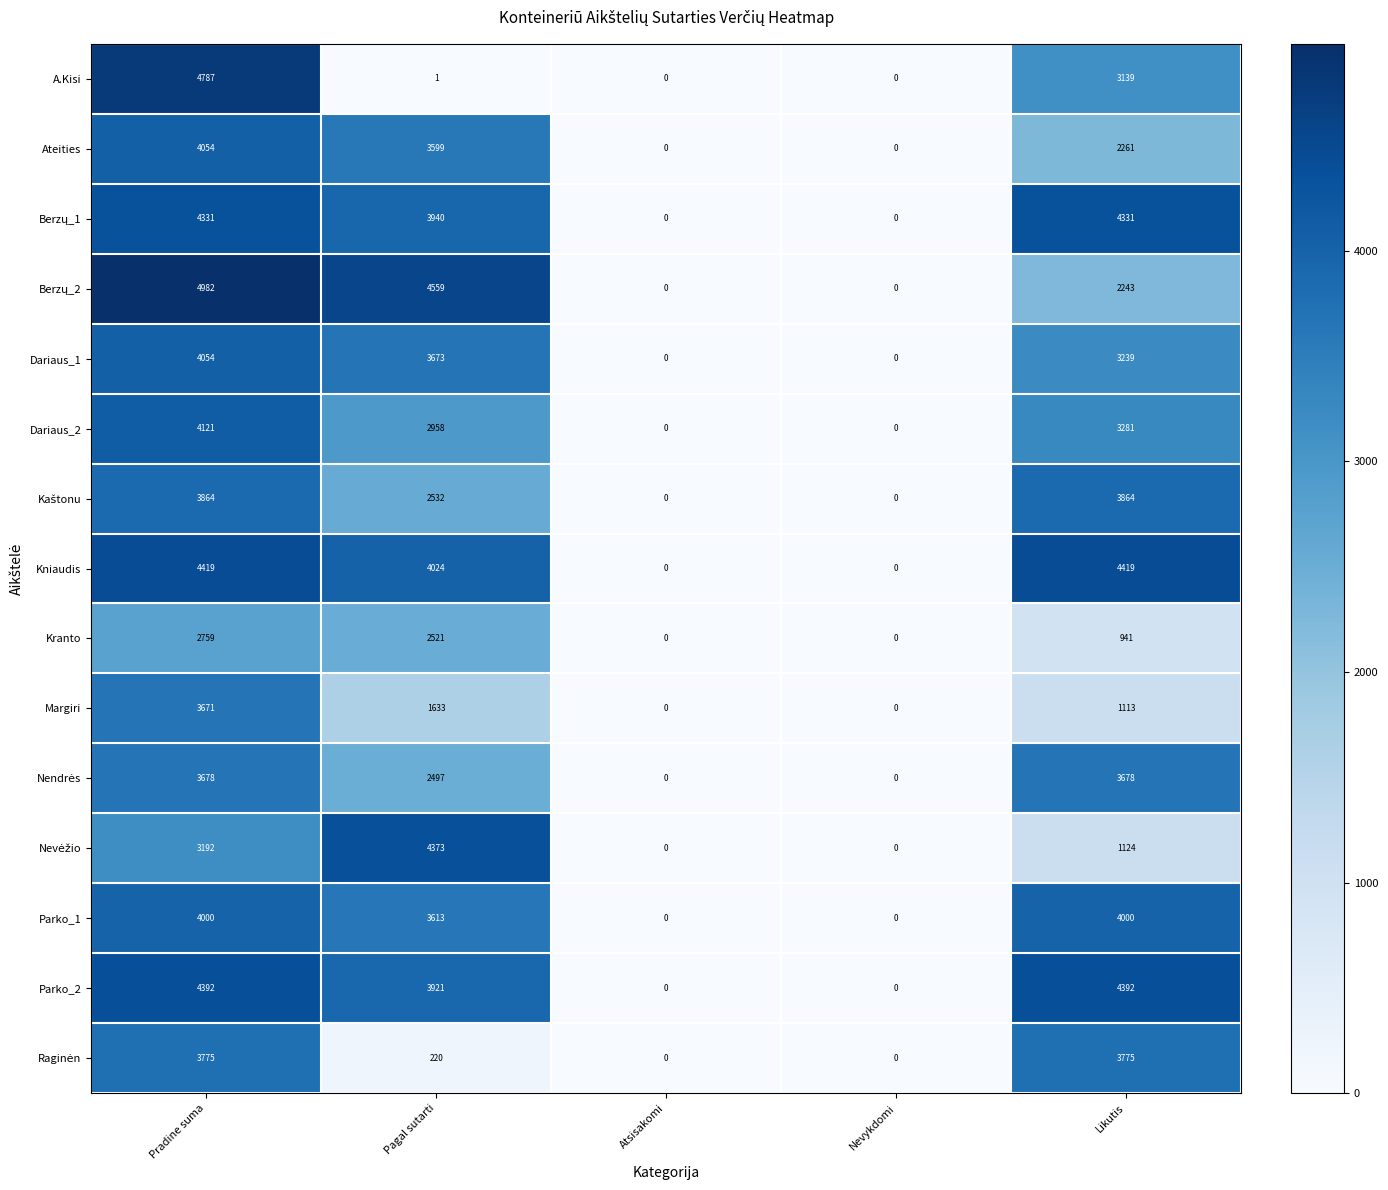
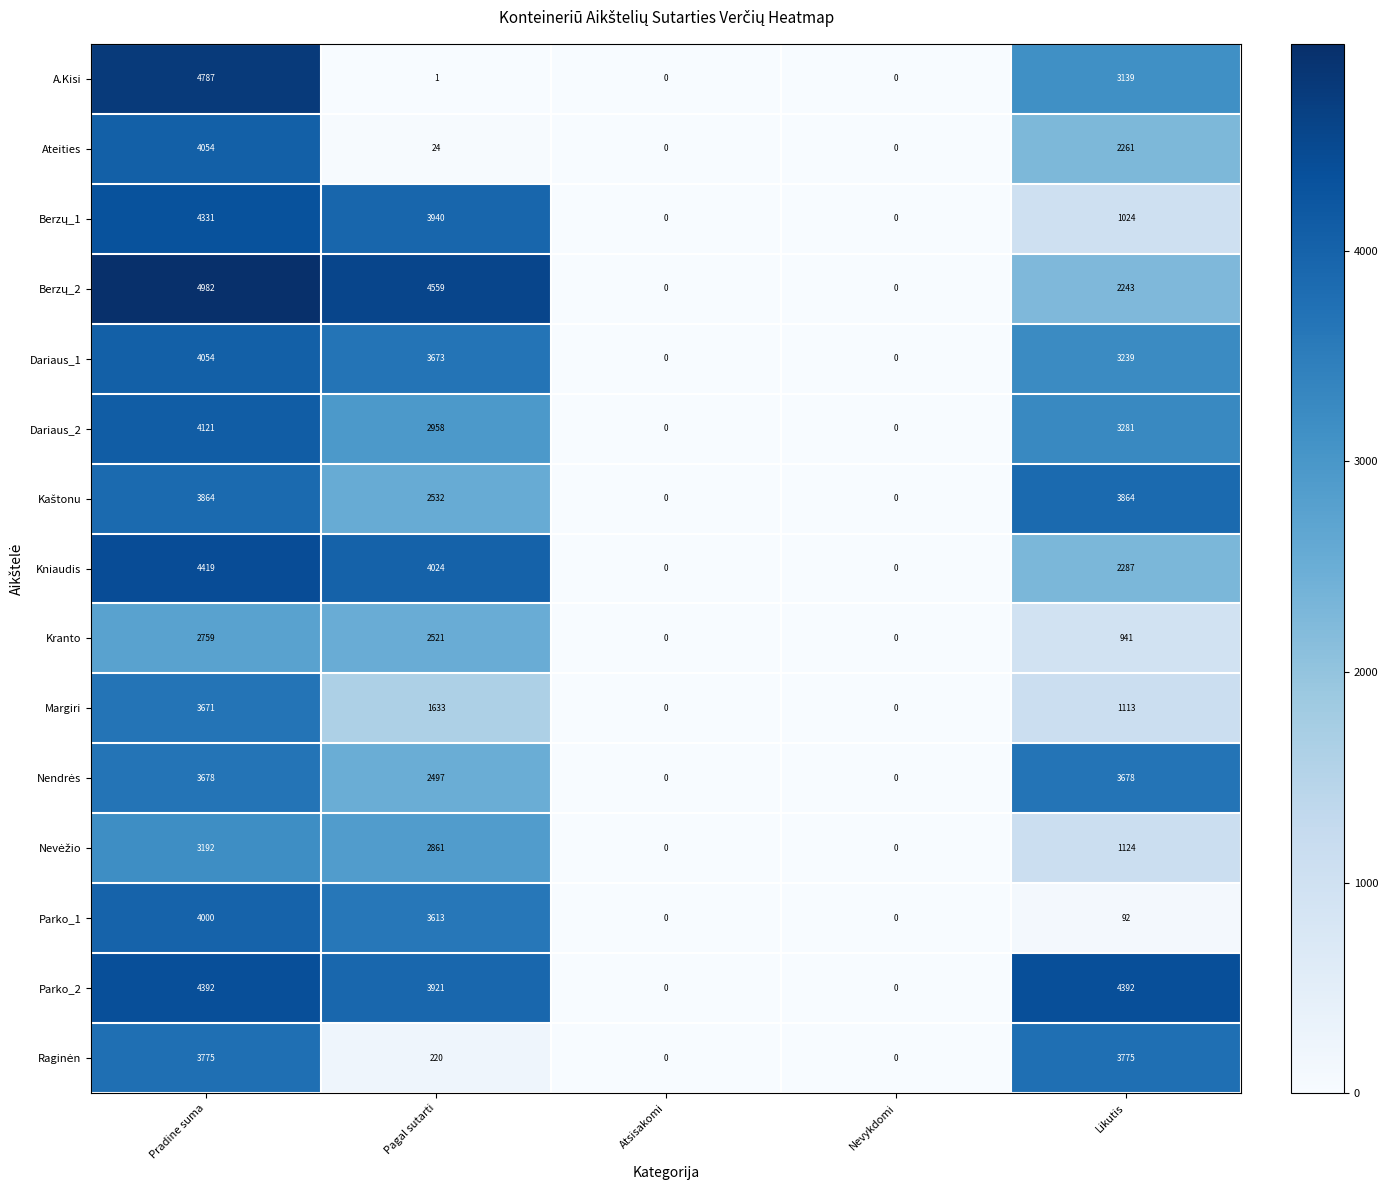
Ateities, Pagal sutarti: 3599 -> 24
Berzų_1, Likutis: 4331 -> 1024
Kniaudis, Likutis: 4419 -> 2287
Nevėžio, Pagal sutarti: 4373 -> 2861
Parko_1, Likutis: 4000 -> 92
